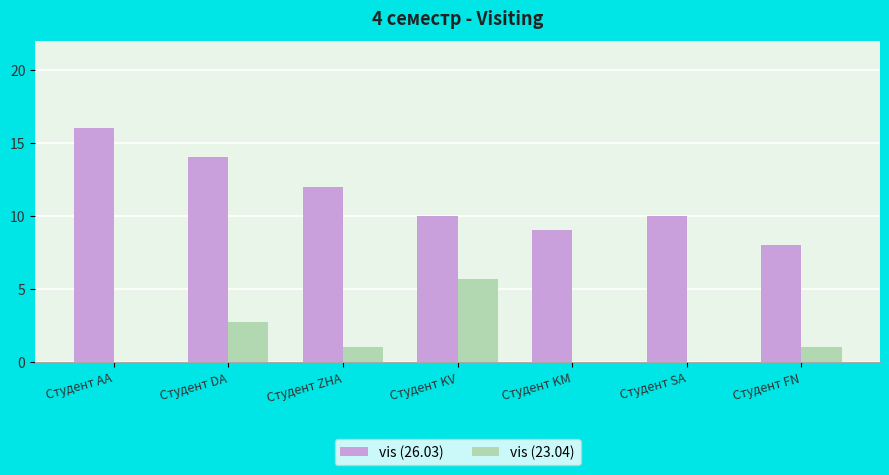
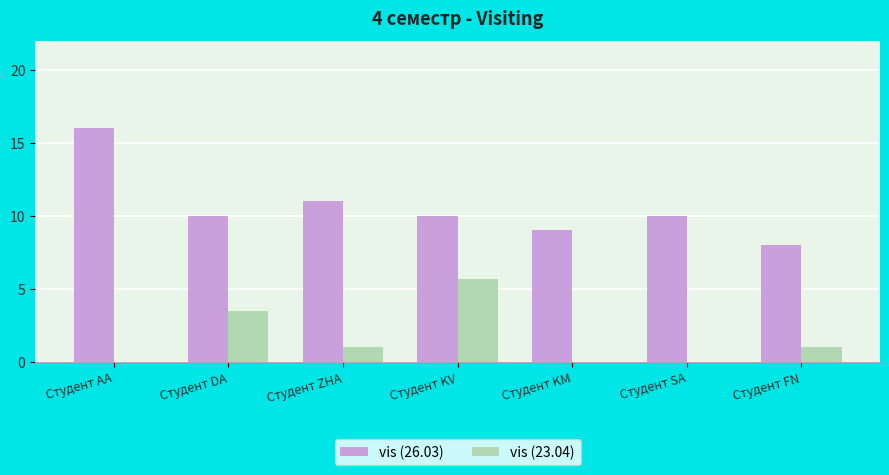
vis (26.03), Студент DA: 14 -> 10
vis (23.04), Студент DA: 2.7 -> 3.5
vis (26.03), Студент ZHA: 12 -> 11
